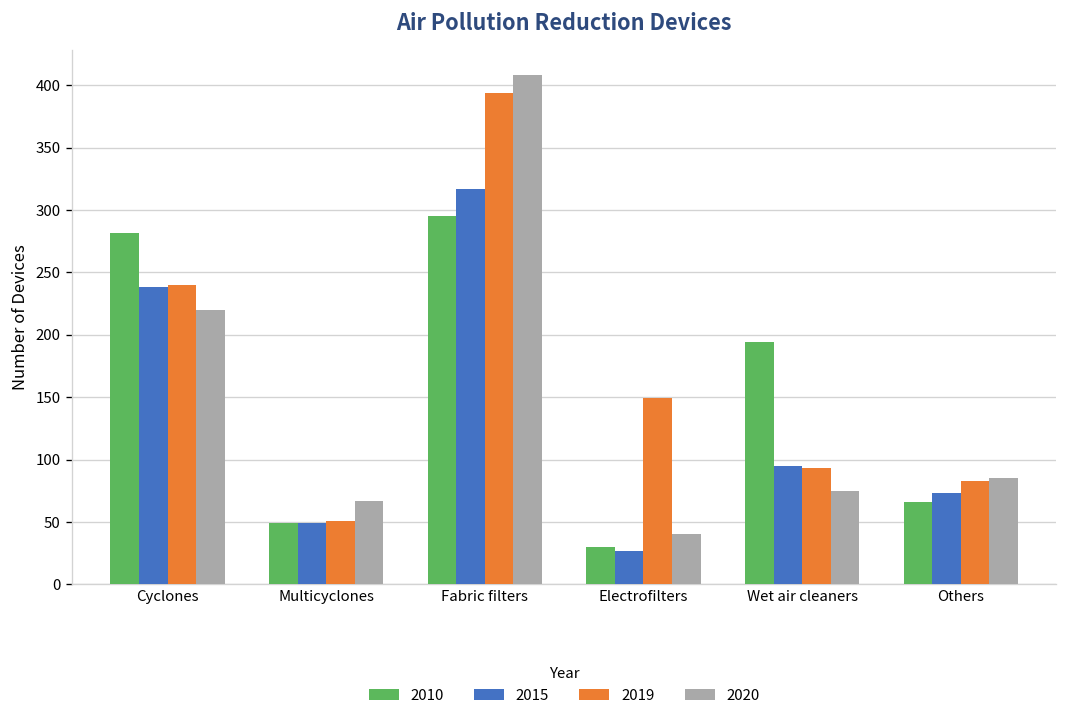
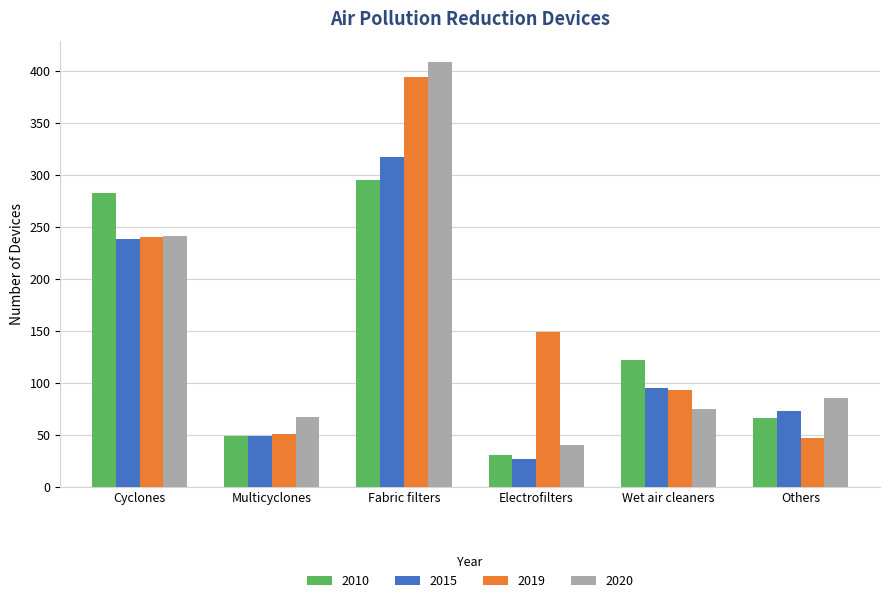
2020, Cyclones: 220 -> 241
2010, Wet air cleaners: 194 -> 122
2019, Others: 83 -> 47
